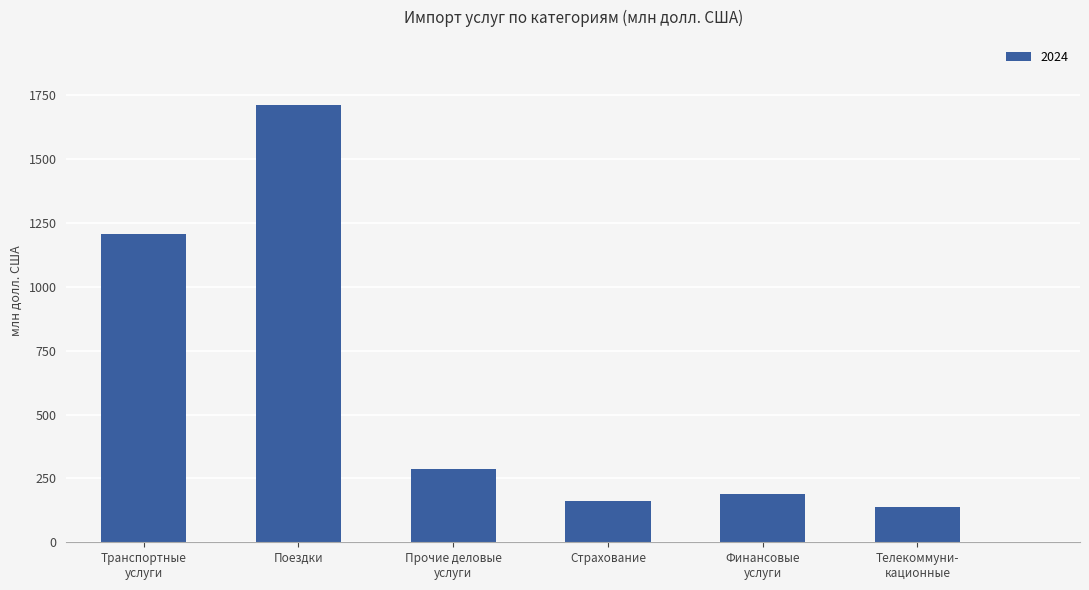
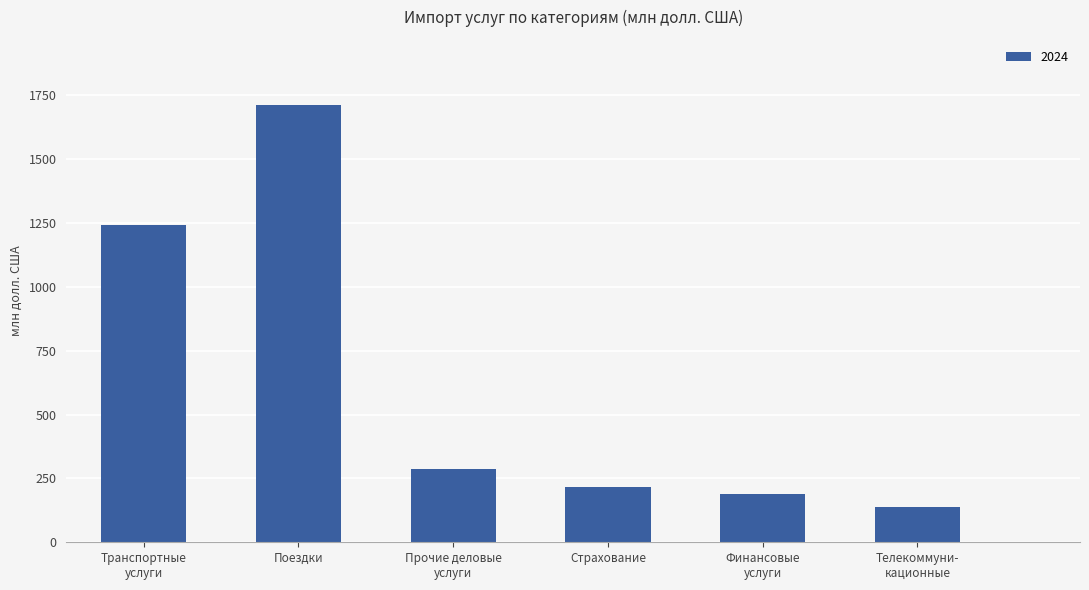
Транспортные услуги: 1210 -> 1240
Страхование: 160 -> 210
